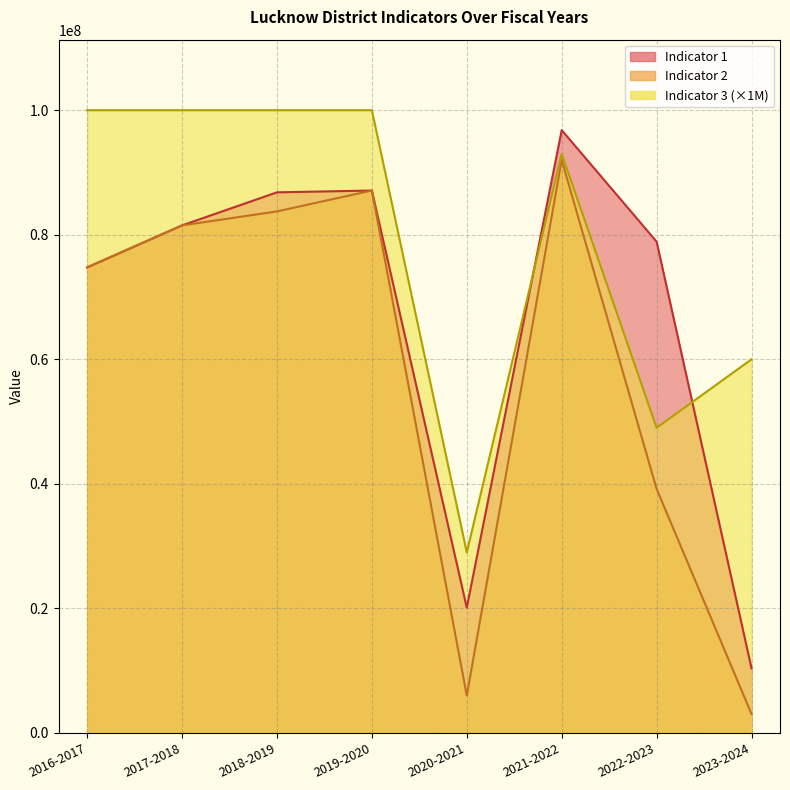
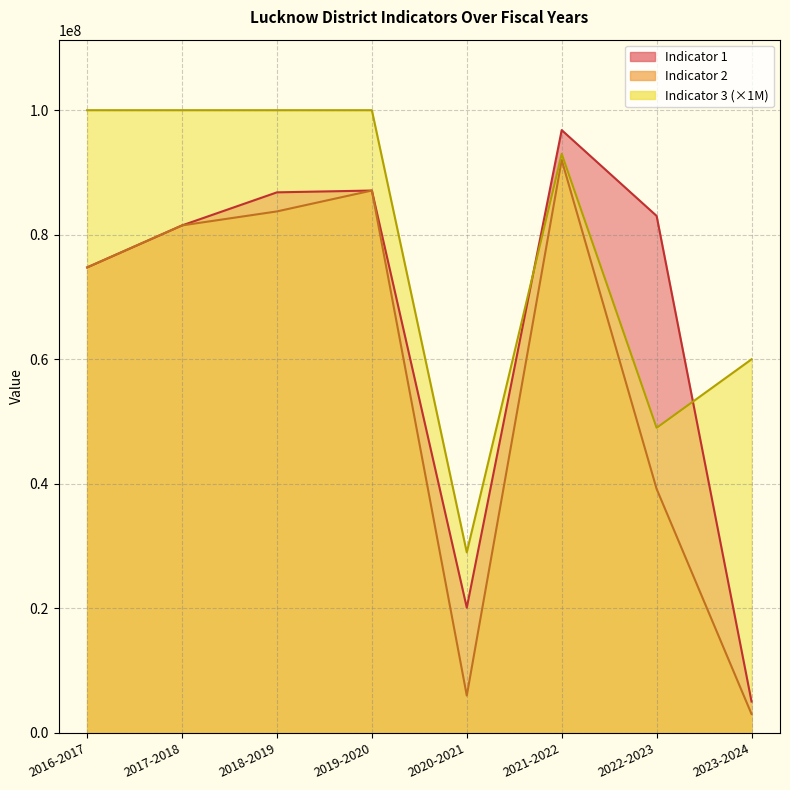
Indicator 1, 2022-2023: 79000000 -> 83000000
Indicator 1, 2023-2024: 10000000 -> 5000000
